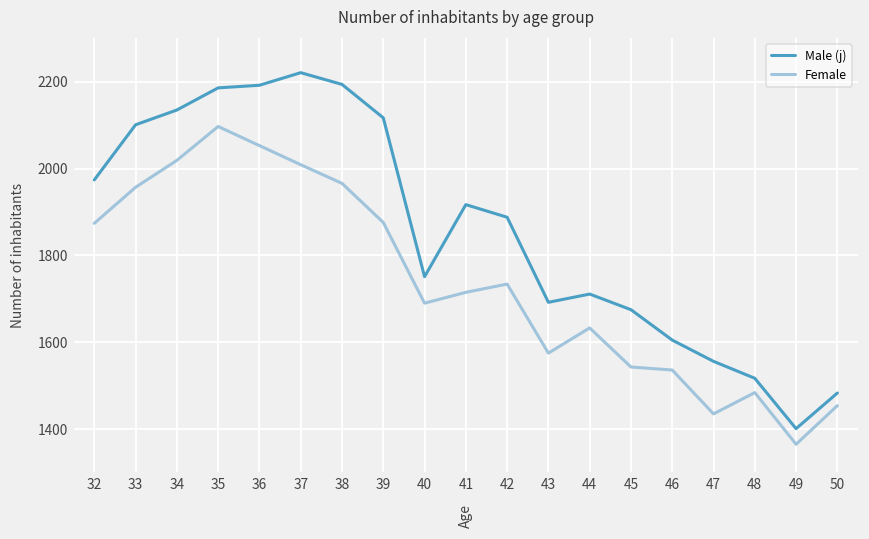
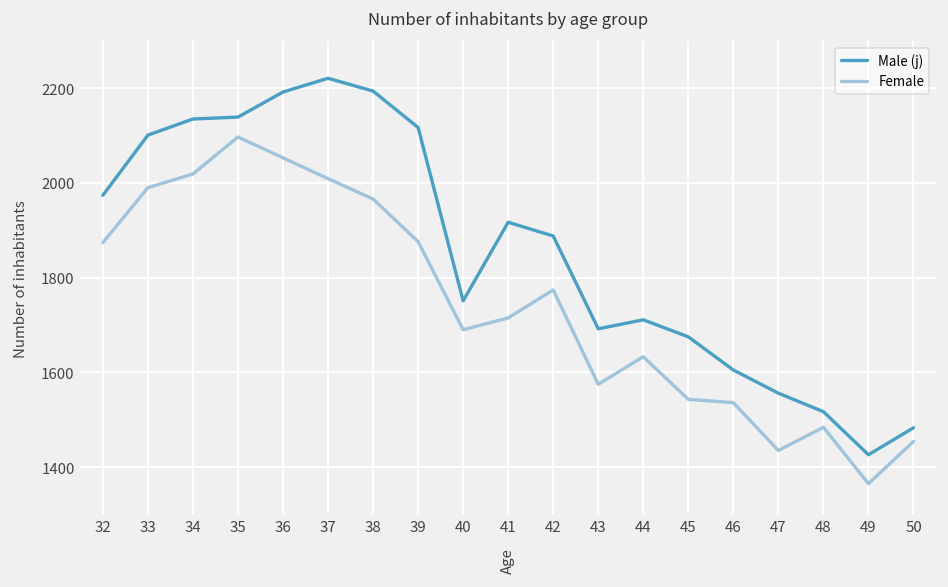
Female, 33: 1960 -> 1990
Male (j), 35: 2190 -> 2140
Female, 42: 1730 -> 1770
Male (j), 49: 1400 -> 1430
